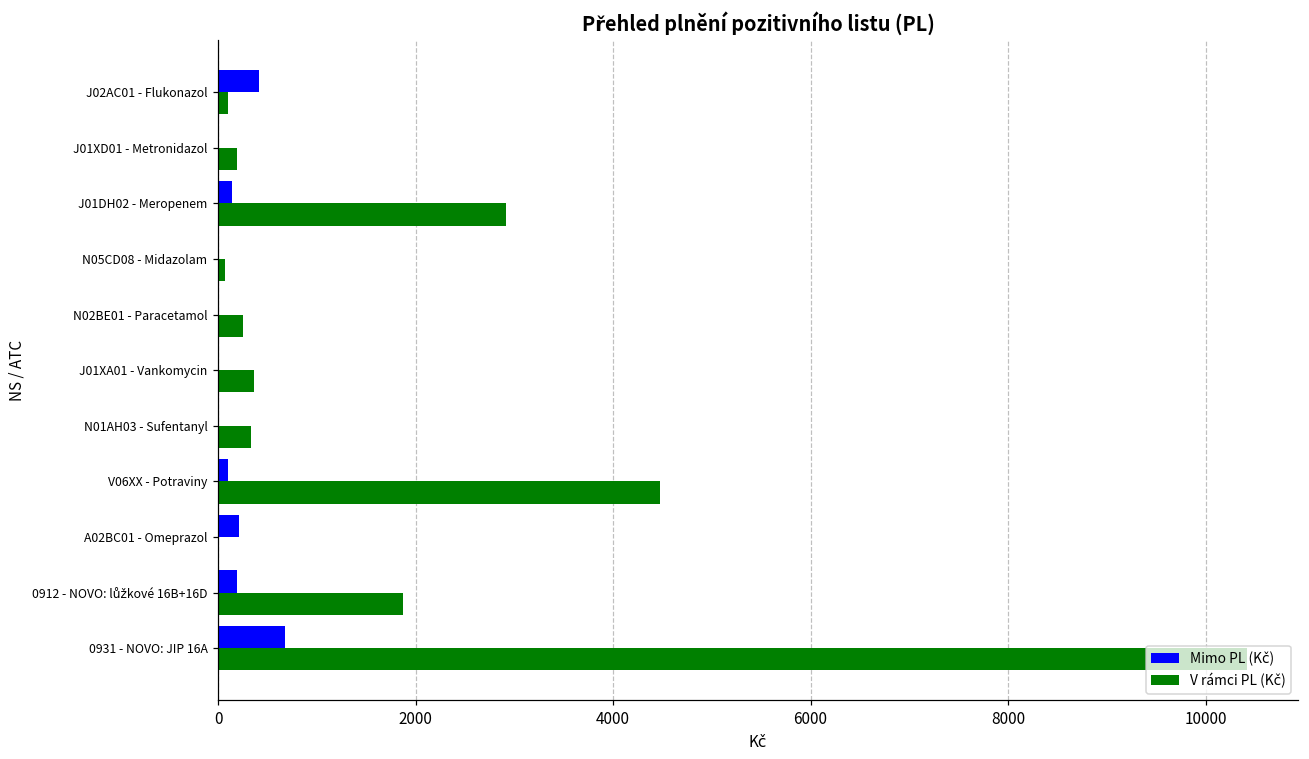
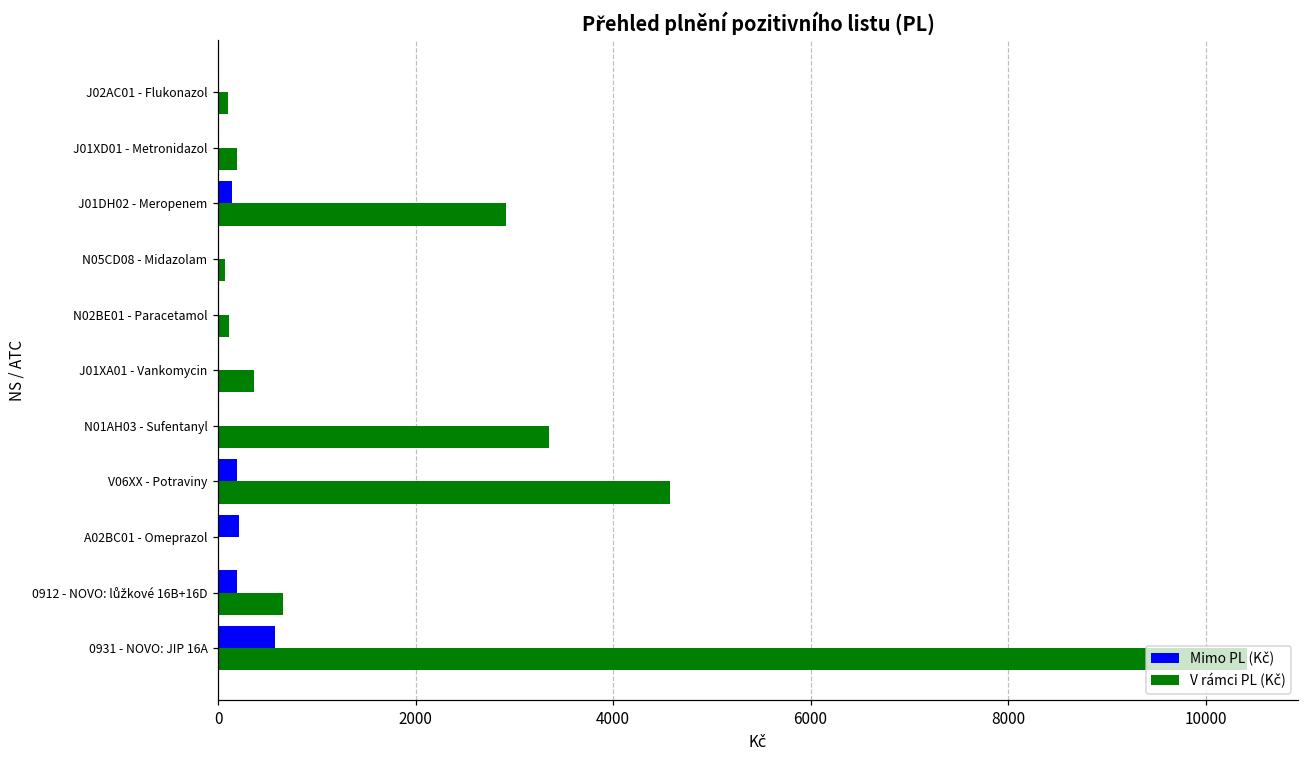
Mimo PL (Kč), J02AC01 - Flukonazol: 400 -> 0
V rámci PL (Kč), N02BE01 - Paracetamol: 200 -> 100
V rámci PL (Kč), N01AH03 - Sufentanyl: 300 -> 3400
Mimo PL (Kč), V06XX - Potraviny: 100 -> 200
V rámci PL (Kč), V06XX - Potraviny: 4500 -> 4600
V rámci PL (Kč), 0912 - NOVO: lůžkové 16B+16D: 1900 -> 700
Mimo PL (Kč), 0931 - NOVO: JIP 16A: 700 -> 600
